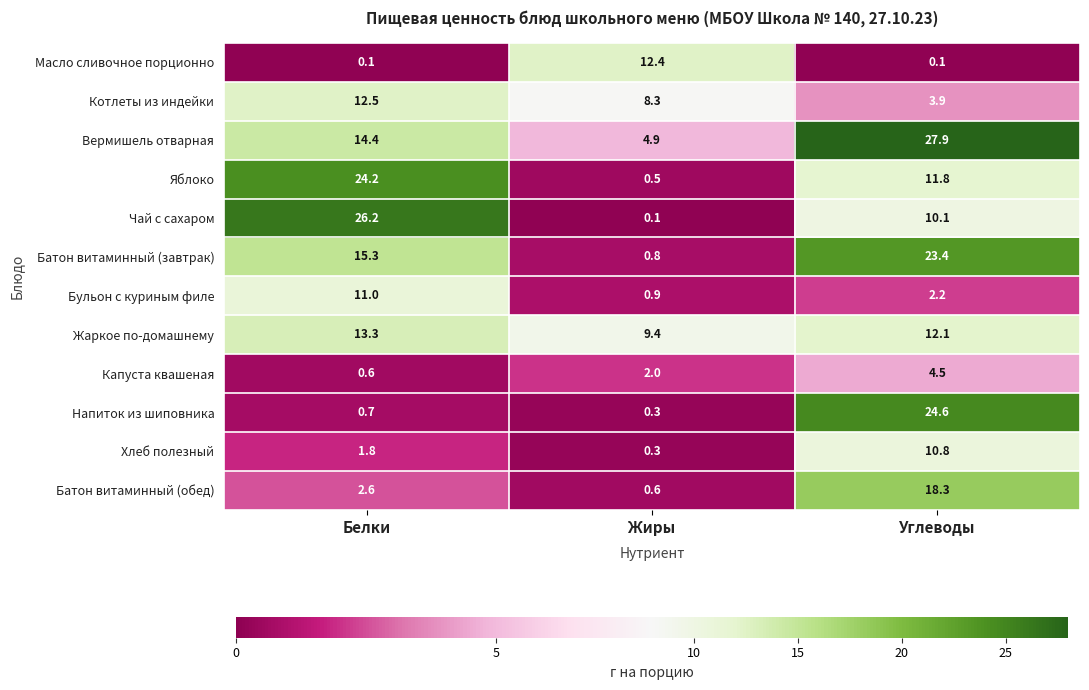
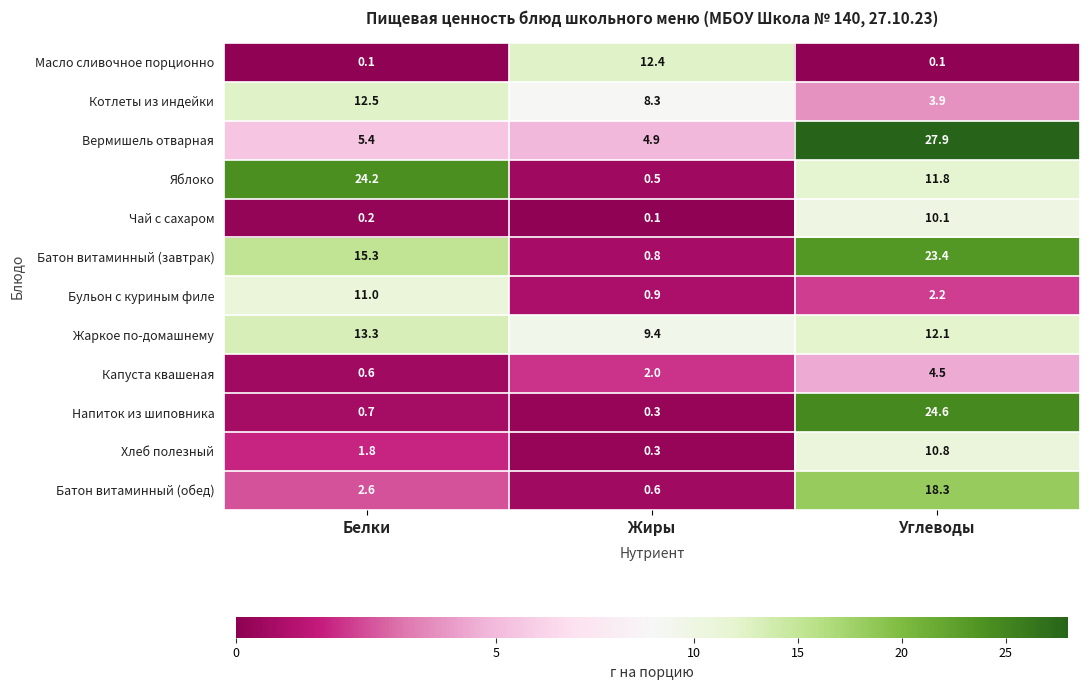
Вермишель отварная, Белки: 14.4 -> 5.4
Чай с сахаром, Белки: 26.2 -> 0.2
